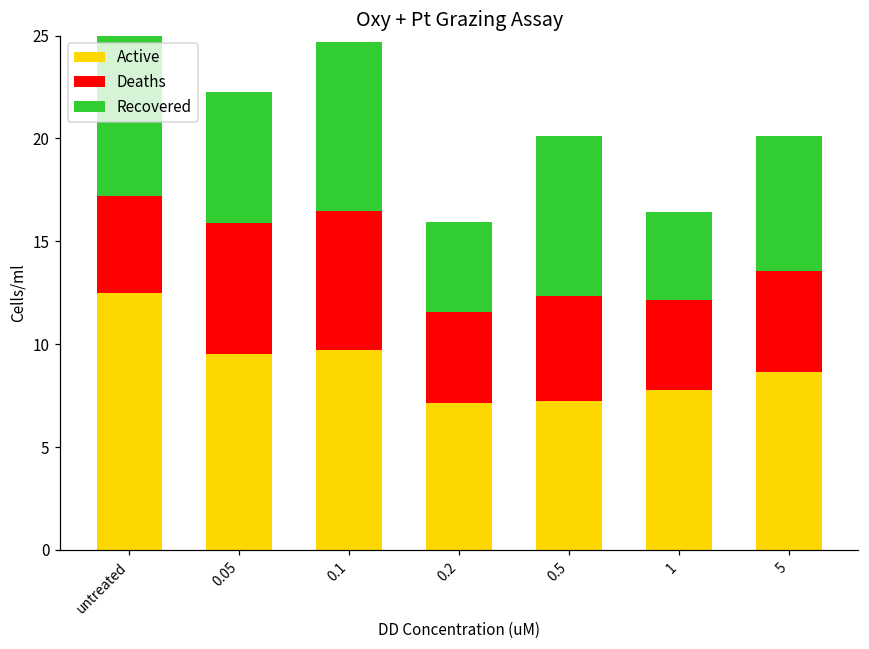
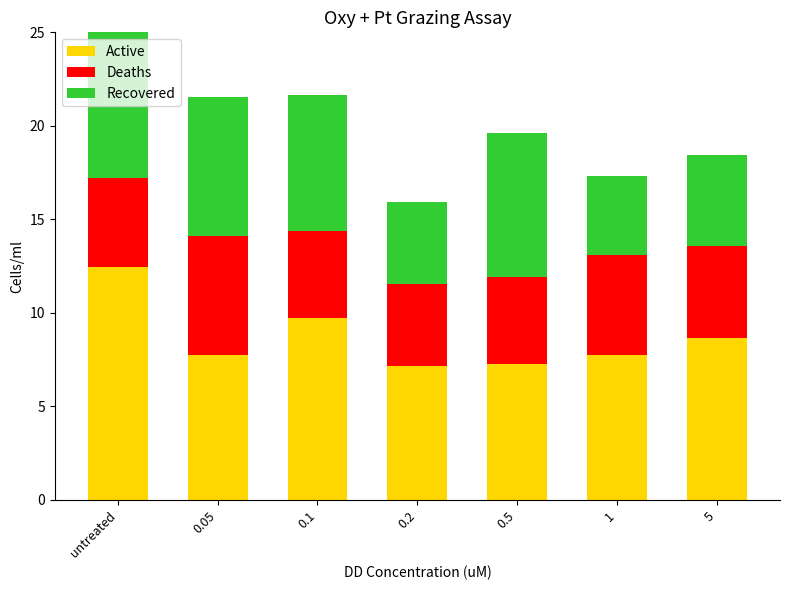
Active, 0.05: 9.5 -> 7.7
Recovered, 0.05: 6.4 -> 7.4
Deaths, 0.1: 6.7 -> 4.7
Recovered, 0.1: 8.2 -> 7.3
Deaths, 0.5: 5.1 -> 4.7
Deaths, 1: 4.4 -> 5.3
Recovered, 5: 6.5 -> 4.9
